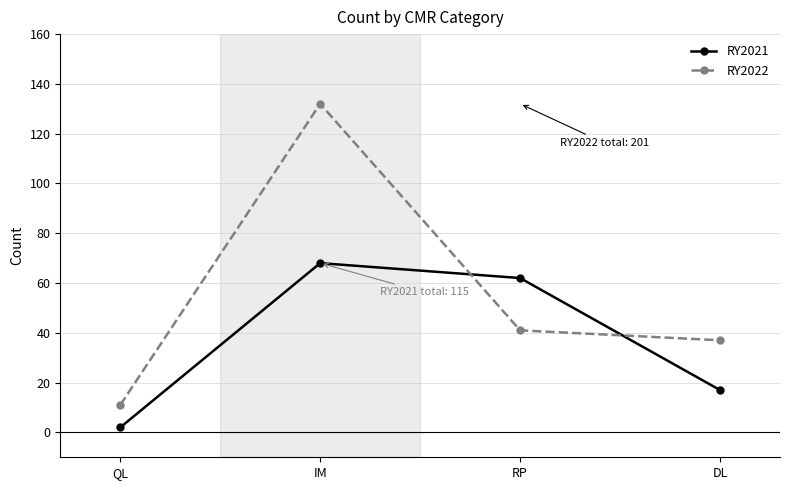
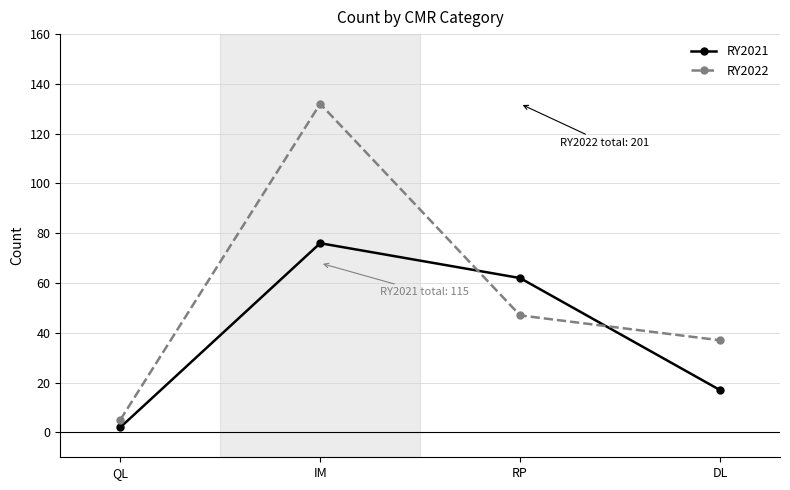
RY2022, QL: 11 -> 5
RY2021, IM: 68 -> 76
RY2022, RP: 41 -> 47
